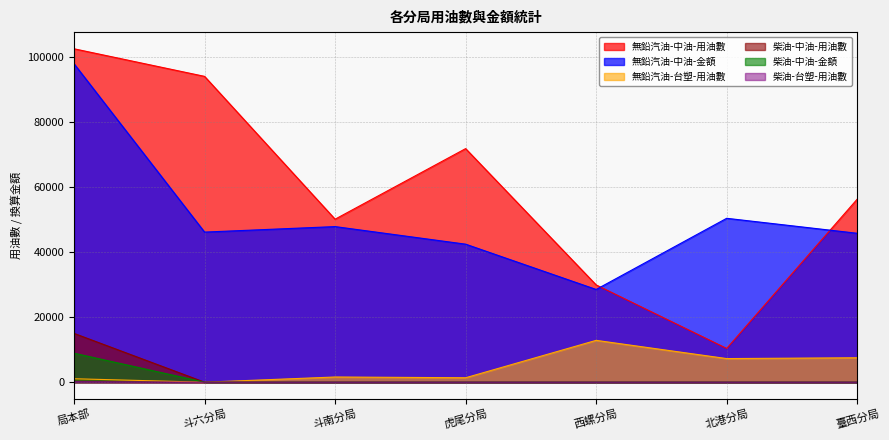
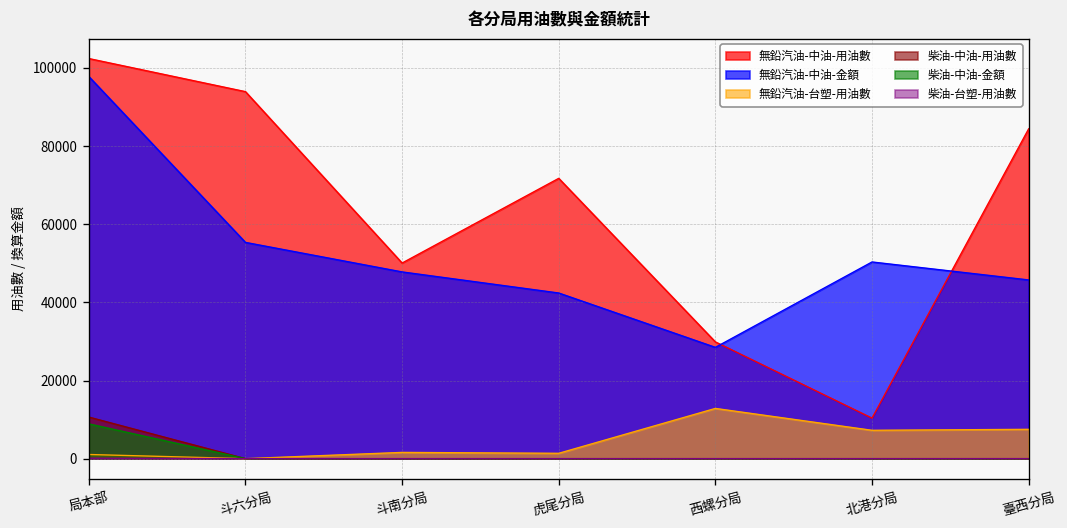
柴油-中油-用油數, 局本部: 15000 -> 11000
無鉛汽油-中油-金額, 斗六分局: 46000 -> 55000
無鉛汽油-中油-用油數, 臺西分局: 56000 -> 84000
